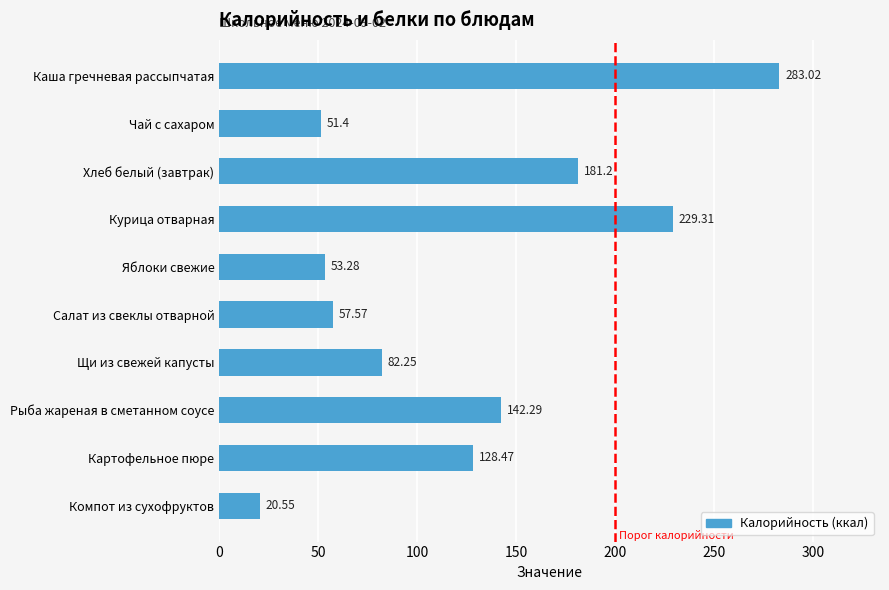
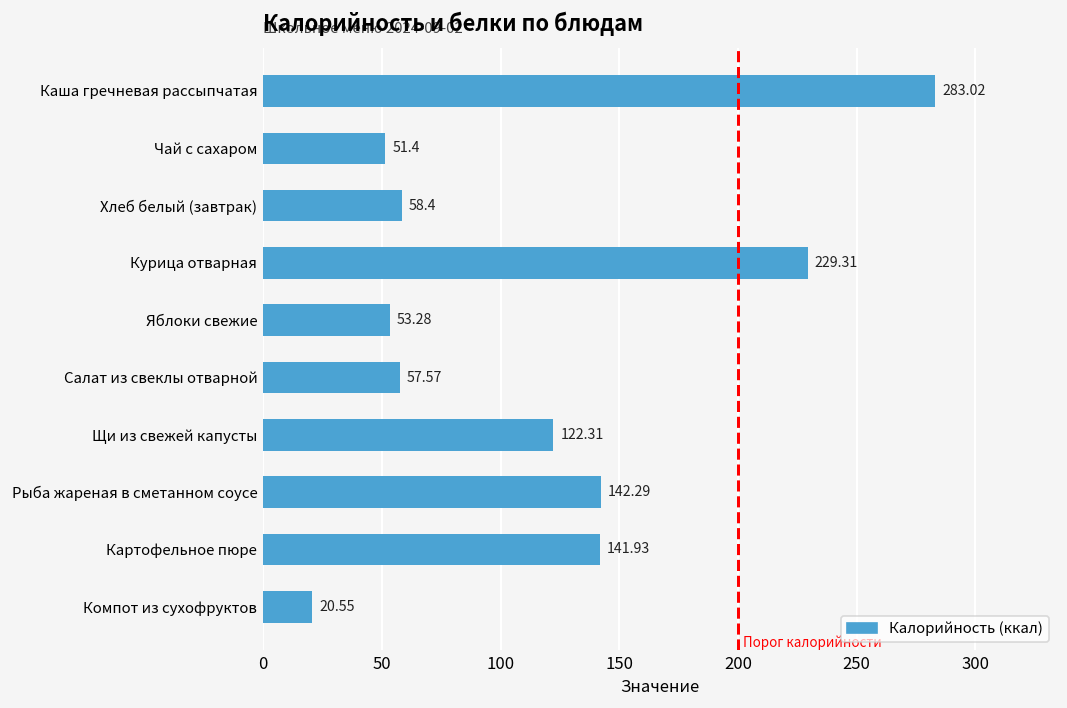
Хлеб белый (завтрак): 181.2 -> 58.4
Щи из свежей капусты: 82.25 -> 122.31
Картофельное пюре: 128.47 -> 141.93
